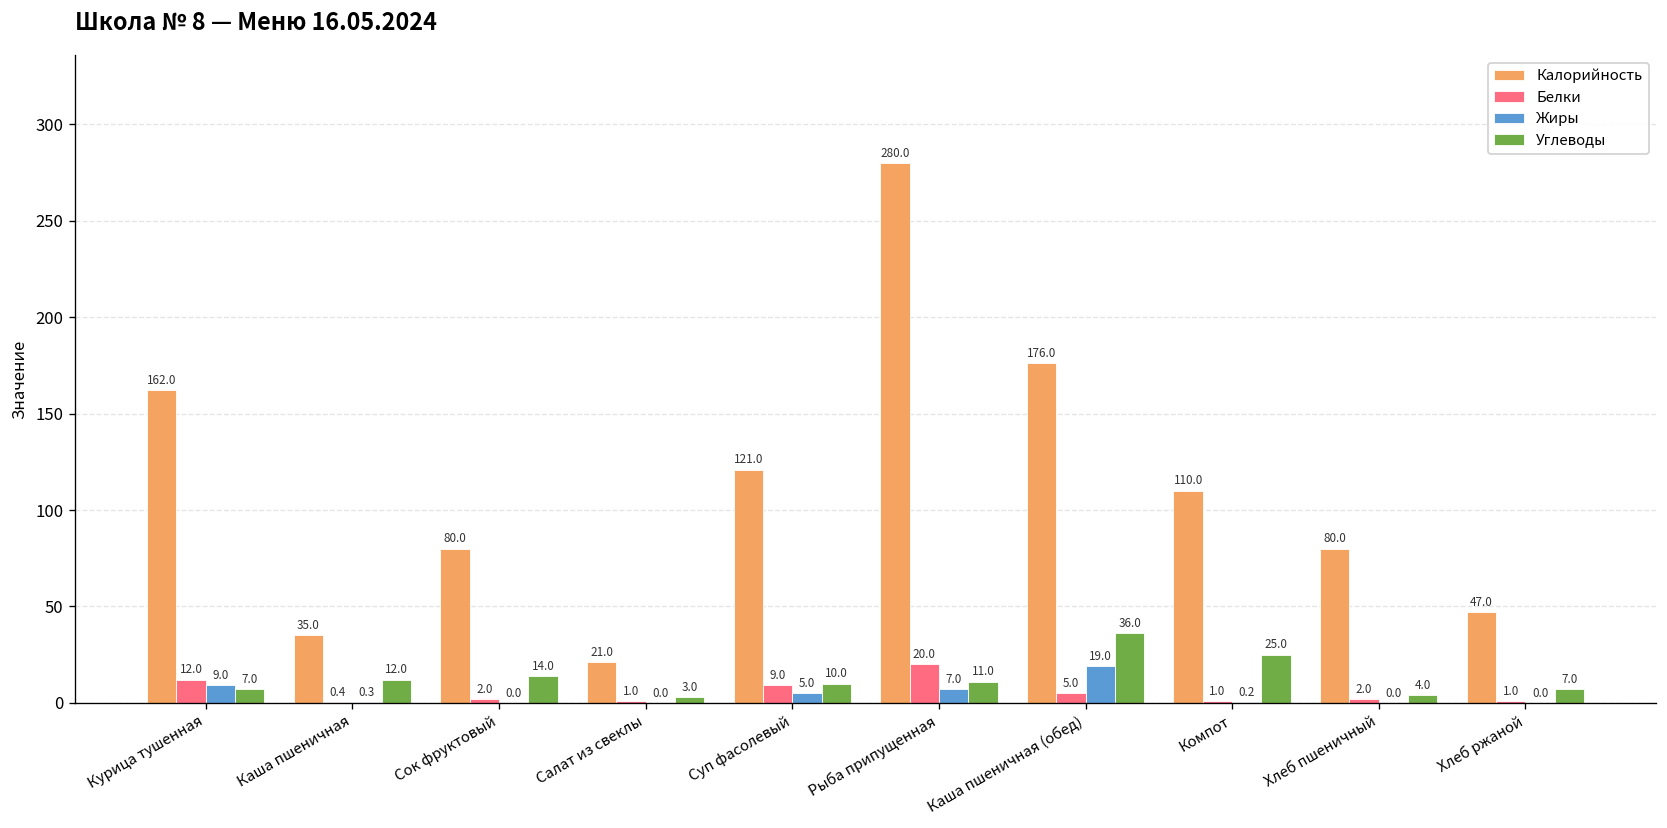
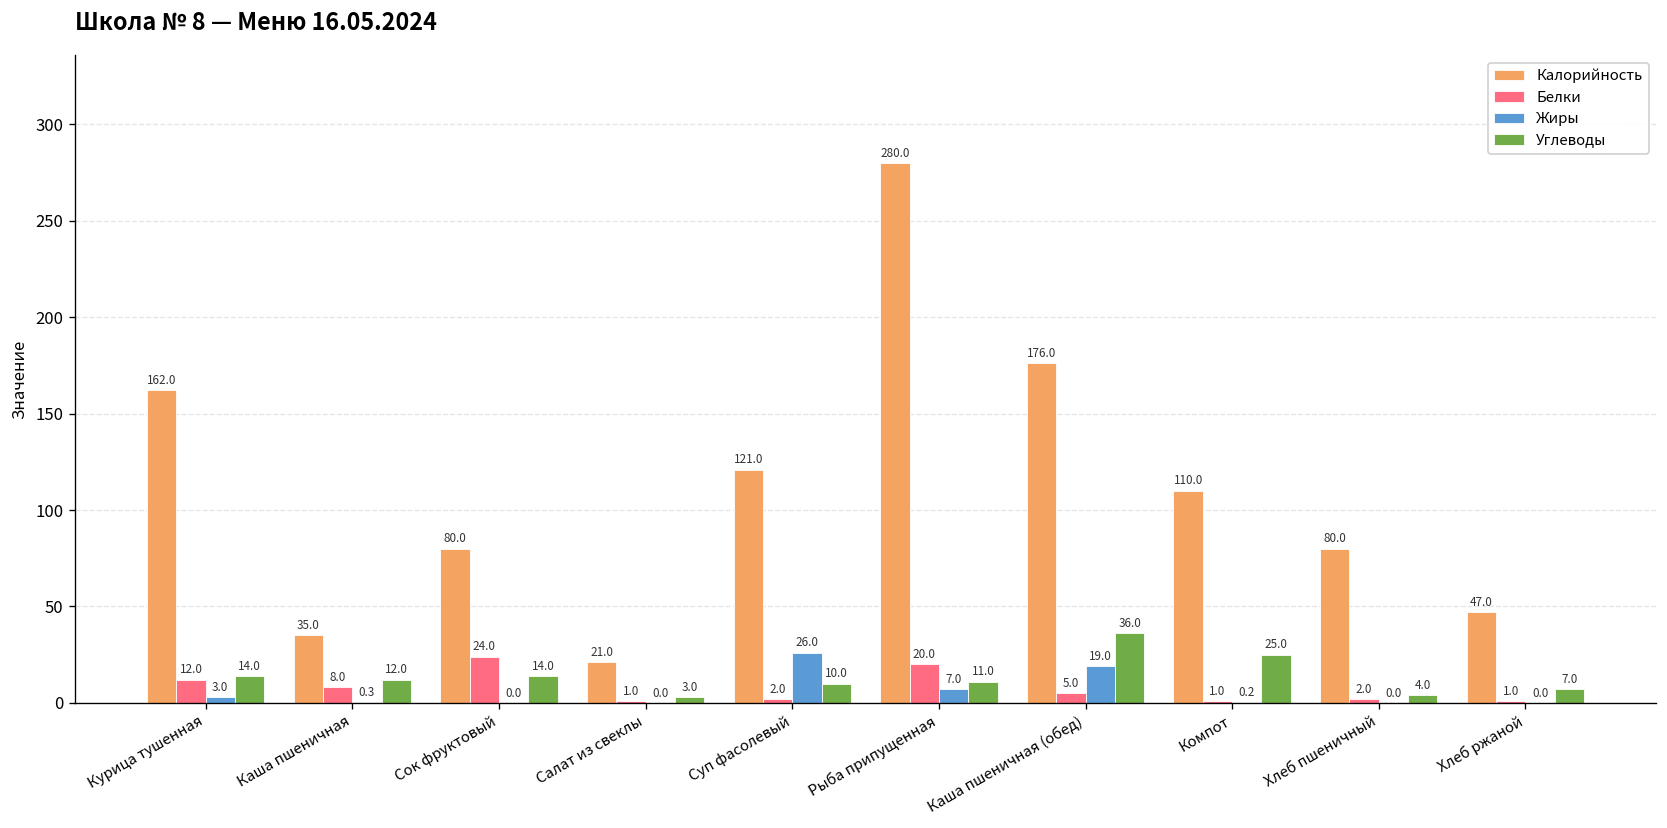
Жиры, Курица тушенная: 9.0 -> 3.0
Углеводы, Курица тушенная: 7.0 -> 14.0
Белки, Каша пшеничная: 0.4 -> 8.0
Белки, Сок фруктовый: 2.0 -> 24.0
Белки, Суп фасолевый: 9.0 -> 2.0
Жиры, Суп фасолевый: 5.0 -> 26.0
